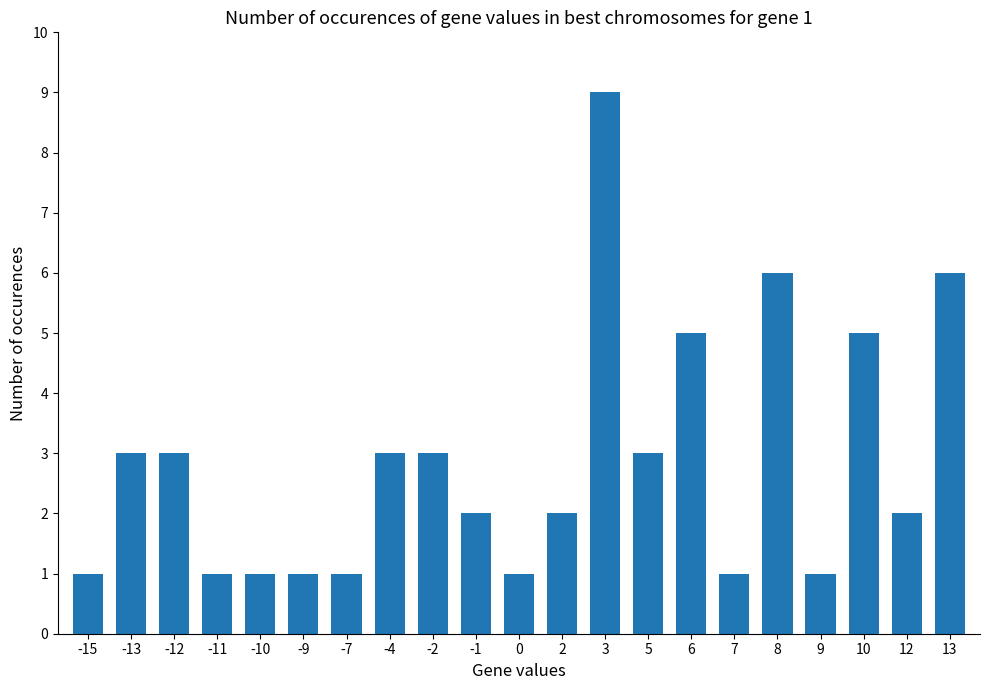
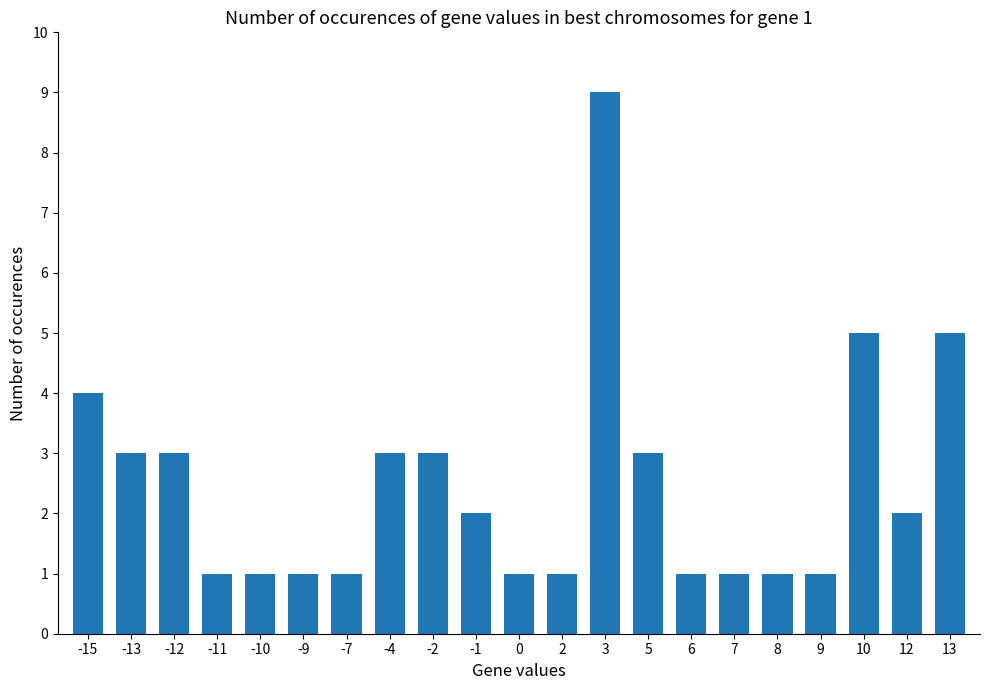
-15: 1 -> 4
2: 2 -> 1
6: 5 -> 1
8: 6 -> 1
13: 6 -> 5
